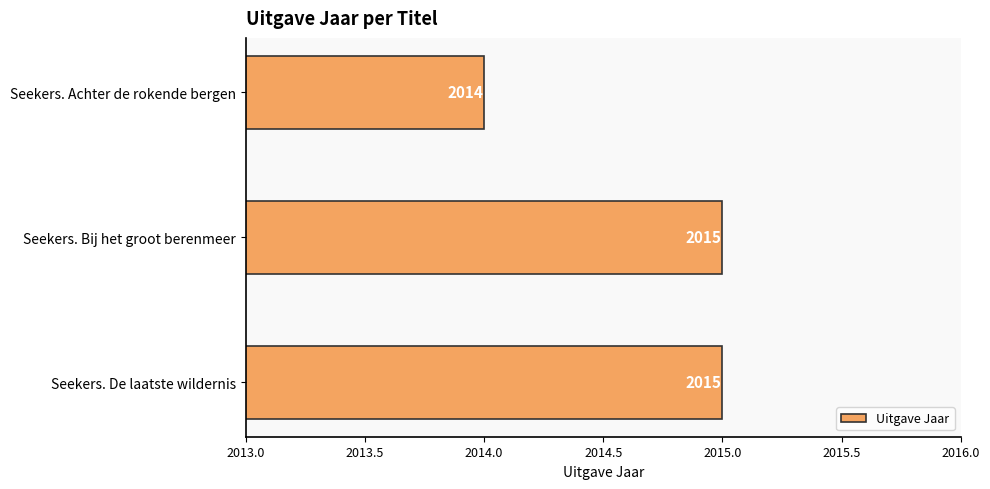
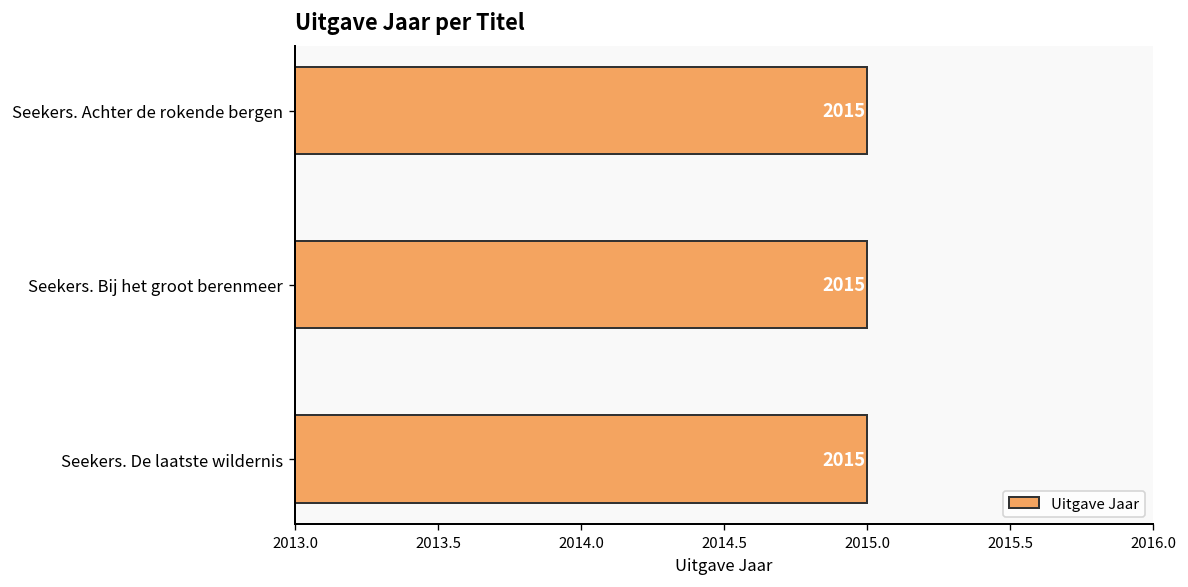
Seekers. Achter de rokende bergen: 2014 -> 2015
